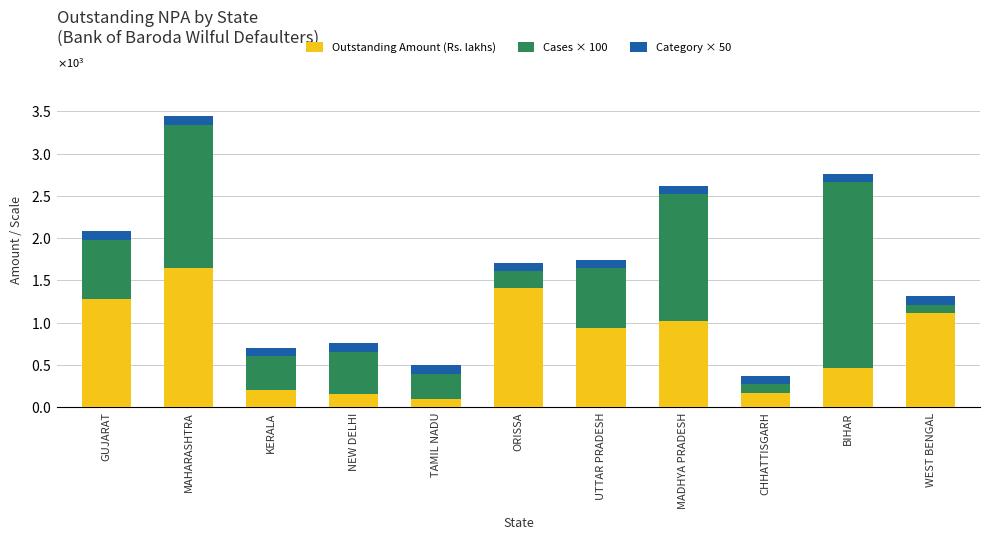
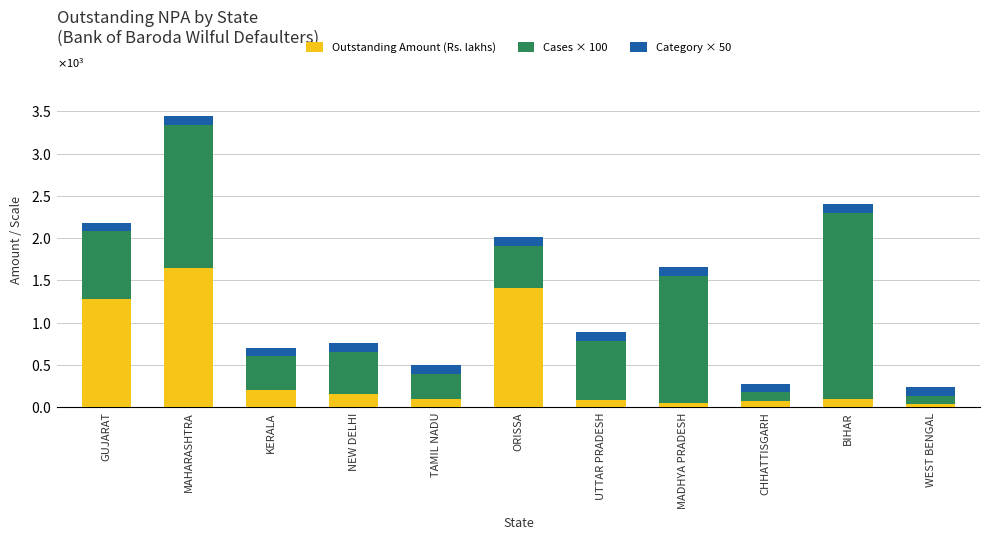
Cases × 100, GUJARAT: 700 -> 800
Cases × 100, ORISSA: 200 -> 500
Outstanding Amount (Rs. lakhs), UTTAR PRADESH: 900 -> 100
Outstanding Amount (Rs. lakhs), MADHYA PRADESH: 1000 -> 100
Outstanding Amount (Rs. lakhs), CHHATTISGARH: 200 -> 100
Outstanding Amount (Rs. lakhs), BIHAR: 500 -> 100
Outstanding Amount (Rs. lakhs), WEST BENGAL: 1100 -> 0
